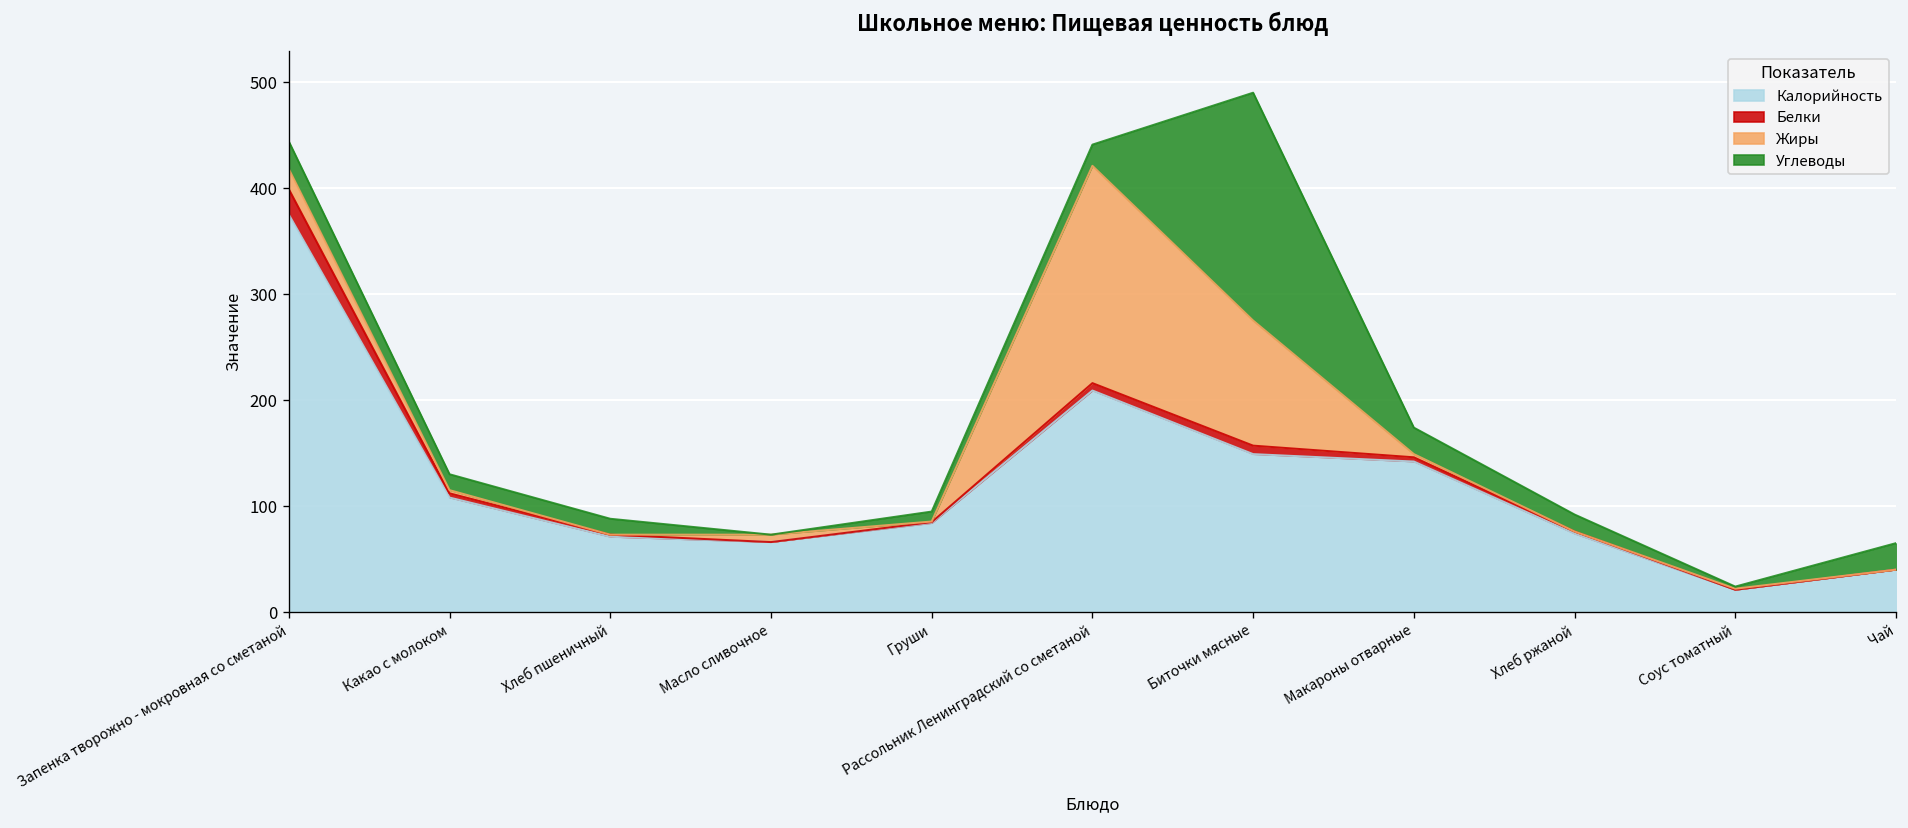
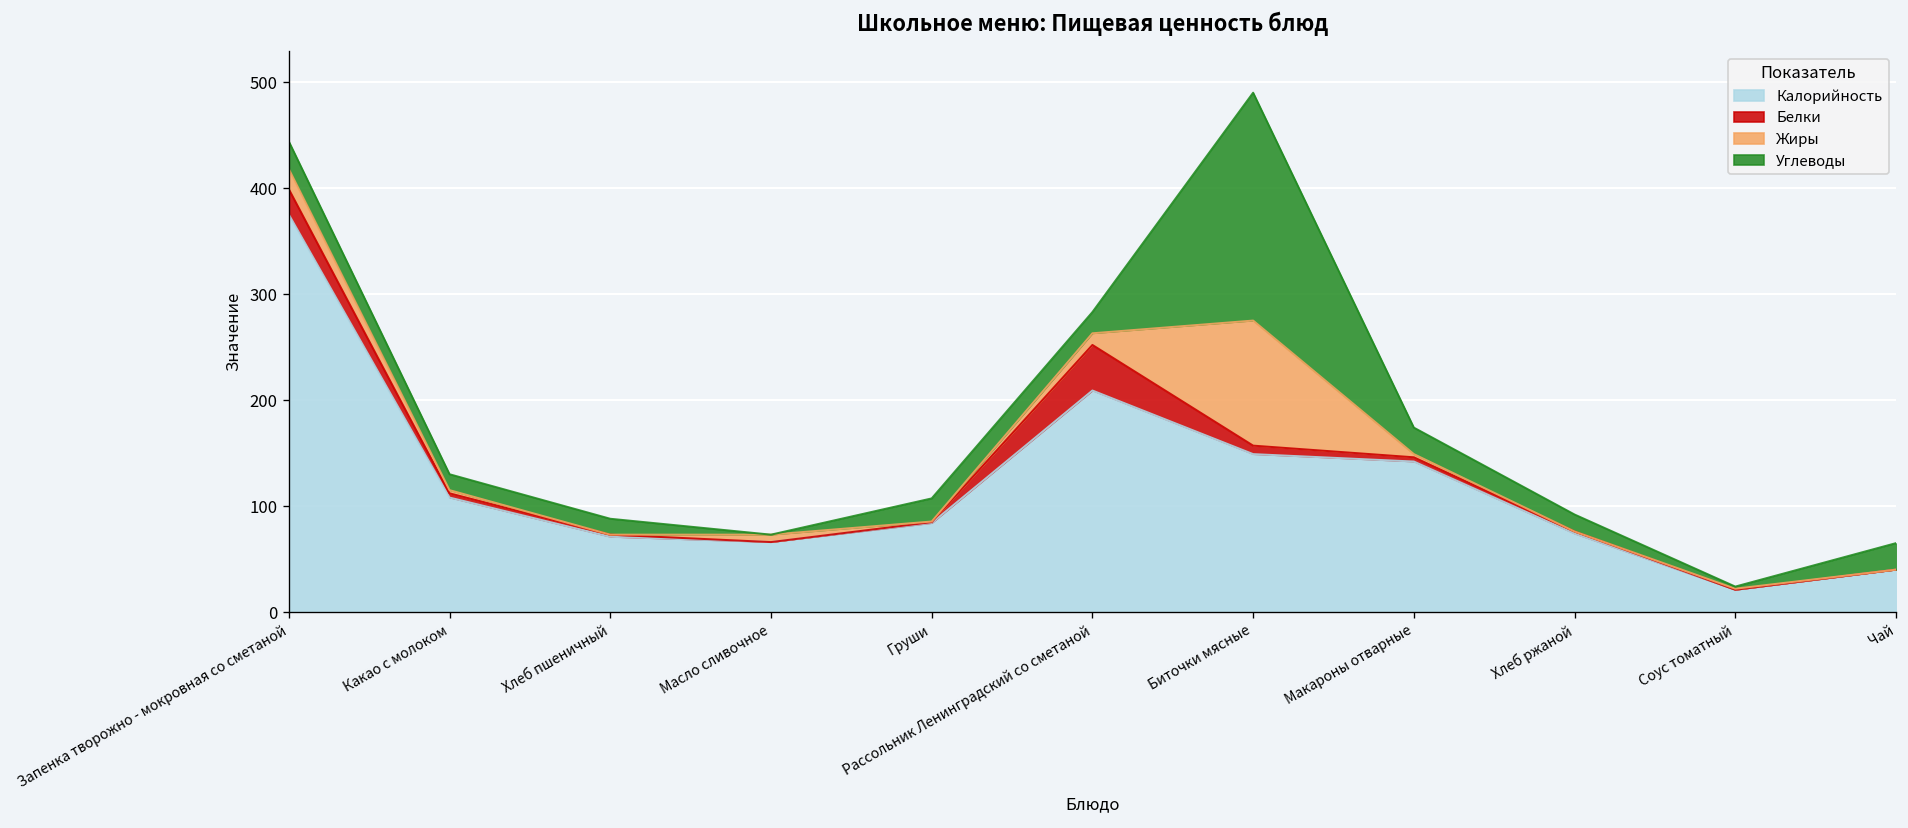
Углеводы, Груши: 10 -> 20
Белки, Рассольник Ленинградский со сметаной: 10 -> 40
Жиры, Рассольник Ленинградский со сметаной: 210 -> 10
